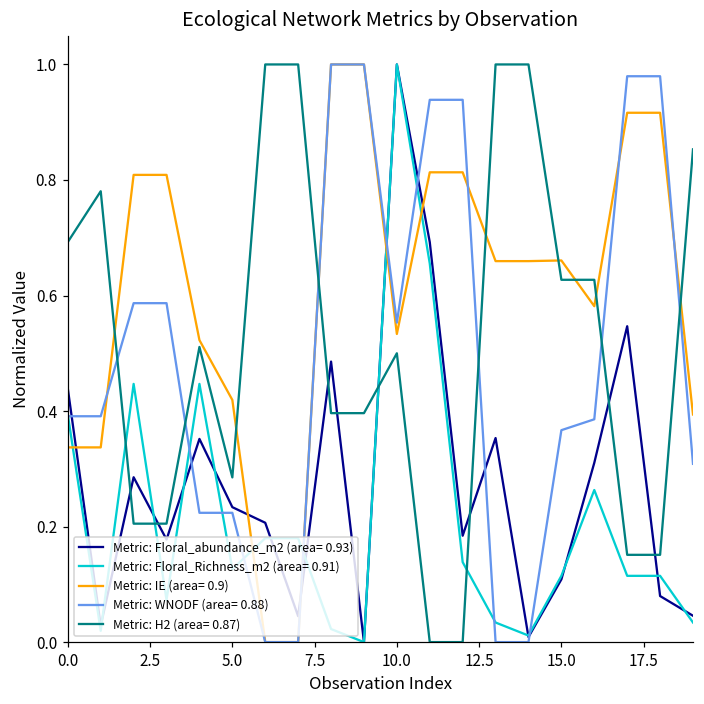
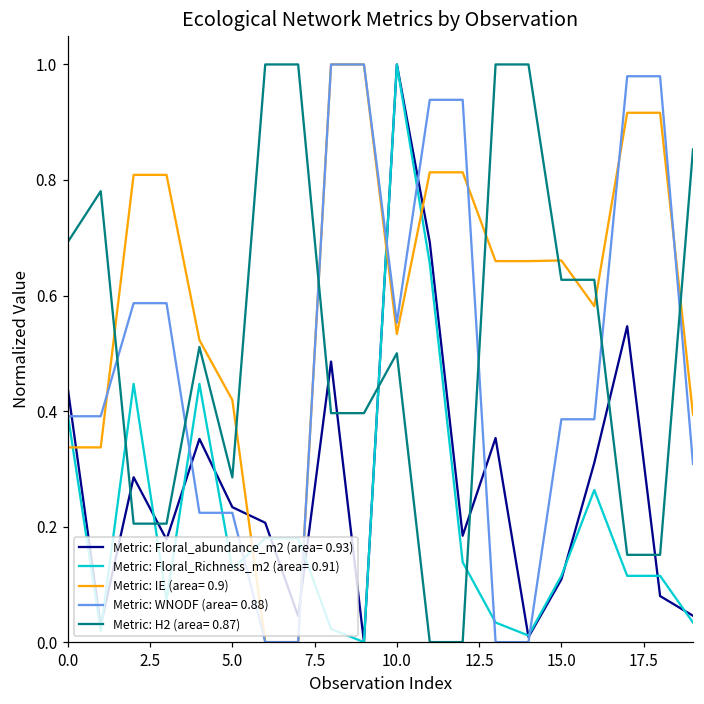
Metric: WNODF (area= 0.88), 15.0: 0.37 -> 0.39
